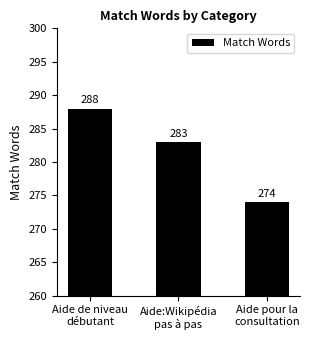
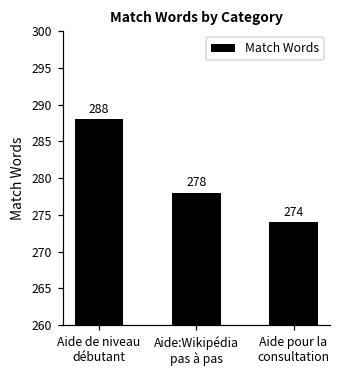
Aide:Wikipédia pas à pas: 283 -> 278
